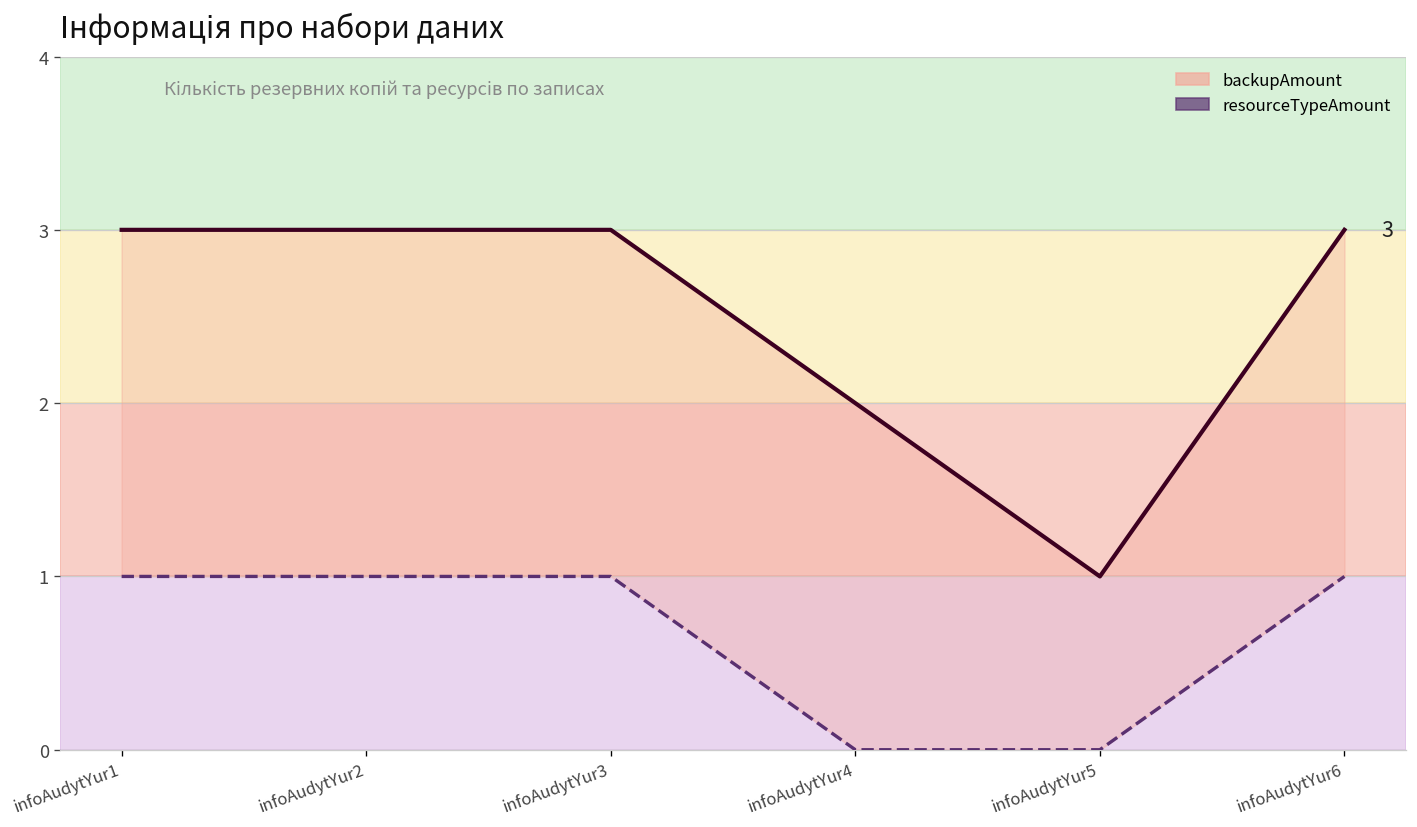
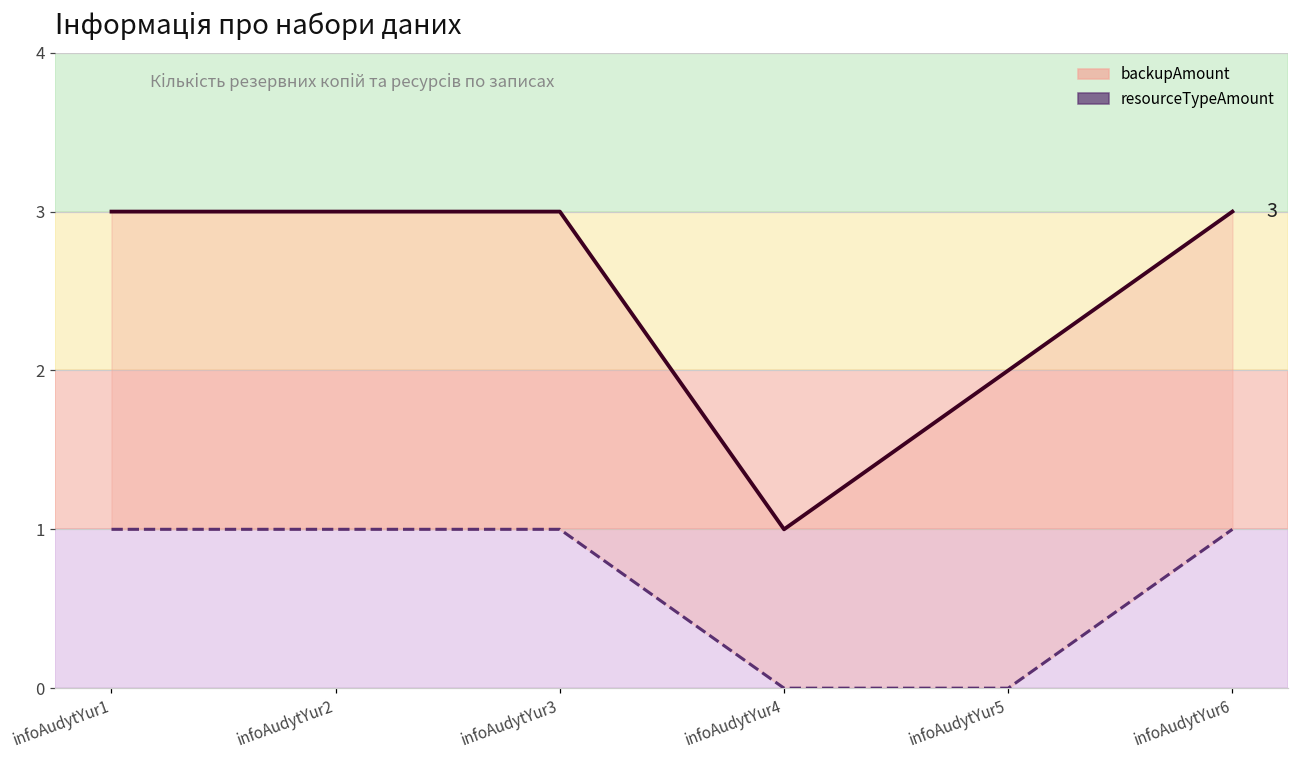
backupAmount, infoAudytYur4: 2 -> 1
backupAmount, infoAudytYur5: 1 -> 2
